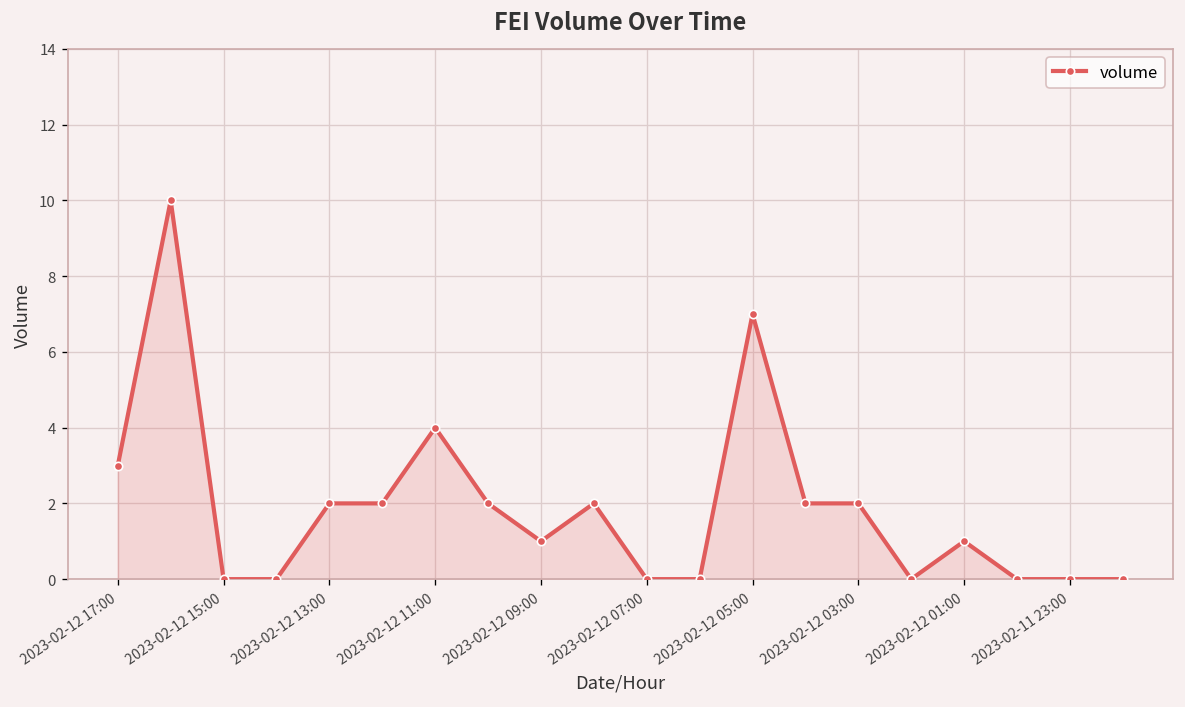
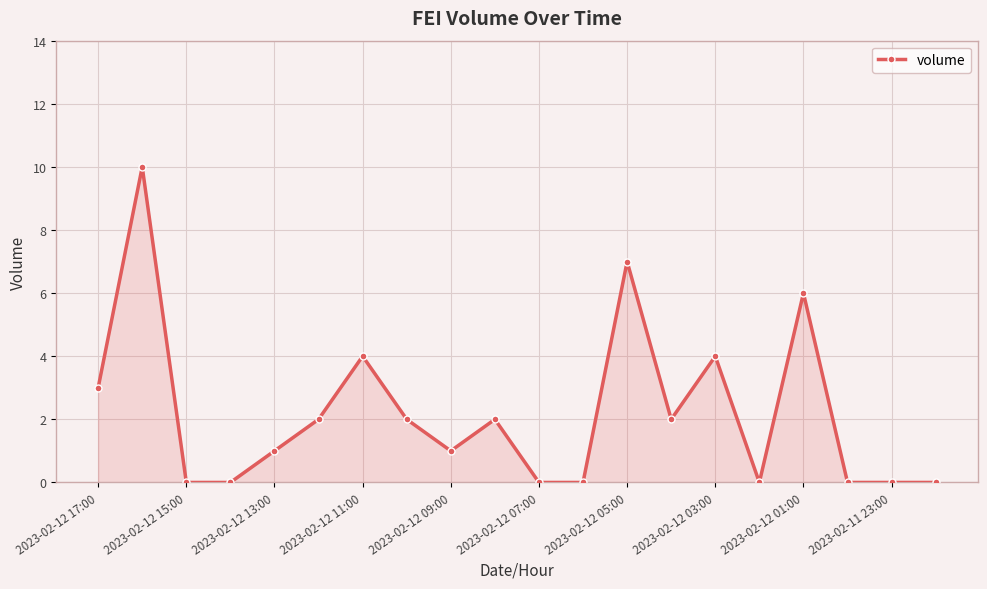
2023-02-12 13:00: 2 -> 1
2023-02-12 03:00: 2 -> 4
2023-02-12 01:00: 1 -> 6
